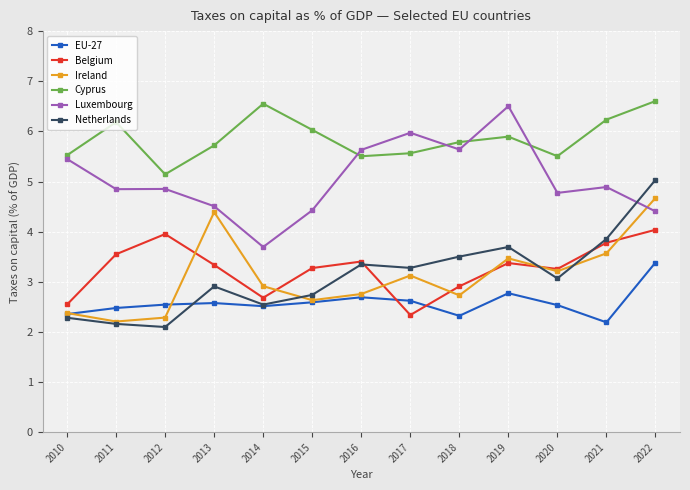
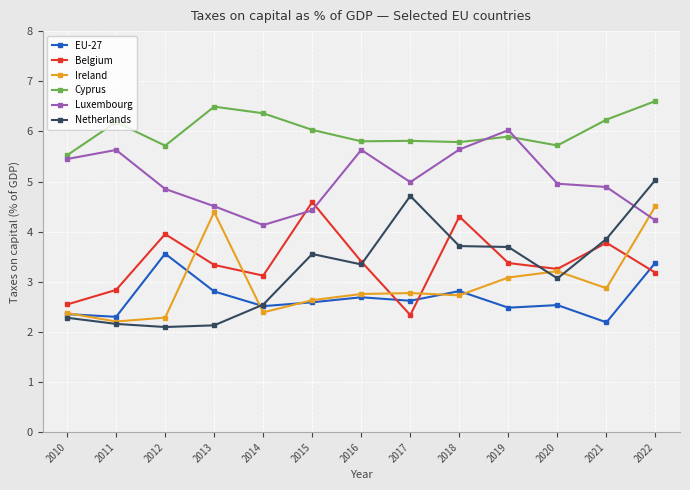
EU-27, 2011: 2.5 -> 2.3
Belgium, 2011: 3.5 -> 2.8
Luxembourg, 2011: 4.8 -> 5.6
EU-27, 2012: 2.5 -> 3.6
Cyprus, 2012: 5.1 -> 5.7
EU-27, 2013: 2.6 -> 2.8
Cyprus, 2013: 5.7 -> 6.5
Netherlands, 2013: 2.9 -> 2.1
Belgium, 2014: 2.7 -> 3.1
Ireland, 2014: 2.9 -> 2.4
Cyprus, 2014: 6.6 -> 6.4
Luxembourg, 2014: 3.7 -> 4.1
Belgium, 2015: 3.3 -> 4.6
Netherlands, 2015: 2.7 -> 3.6
Cyprus, 2016: 5.5 -> 5.8
Ireland, 2017: 3.1 -> 2.8
Cyprus, 2017: 5.6 -> 5.8
Luxembourg, 2017: 6.0 -> 5.0
Netherlands, 2017: 3.3 -> 4.7
EU-27, 2018: 2.3 -> 2.8
Belgium, 2018: 2.9 -> 4.3
Netherlands, 2018: 3.5 -> 3.7
EU-27, 2019: 2.8 -> 2.5
Ireland, 2019: 3.5 -> 3.1
Luxembourg, 2019: 6.5 -> 6.0
Cyprus, 2020: 5.5 -> 5.7
Luxembourg, 2020: 4.8 -> 5.0
Ireland, 2021: 3.6 -> 2.9
Belgium, 2022: 4.0 -> 3.2
Ireland, 2022: 4.7 -> 4.5
Luxembourg, 2022: 4.4 -> 4.2
